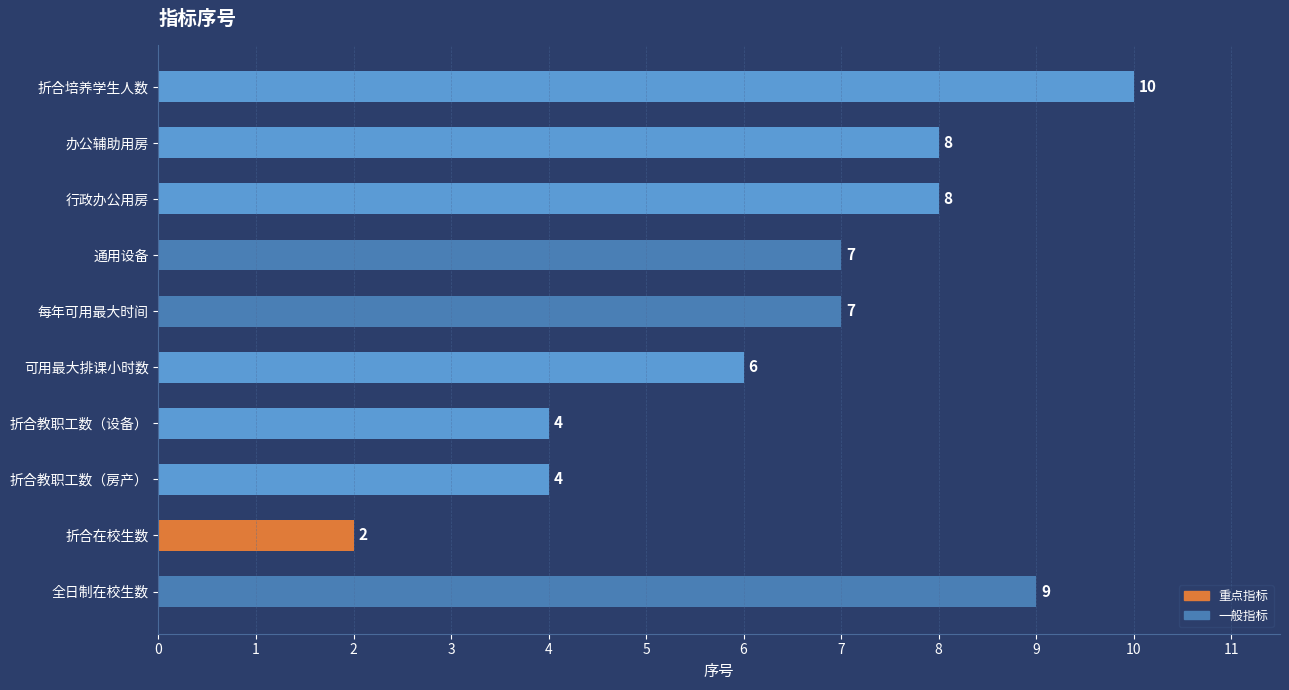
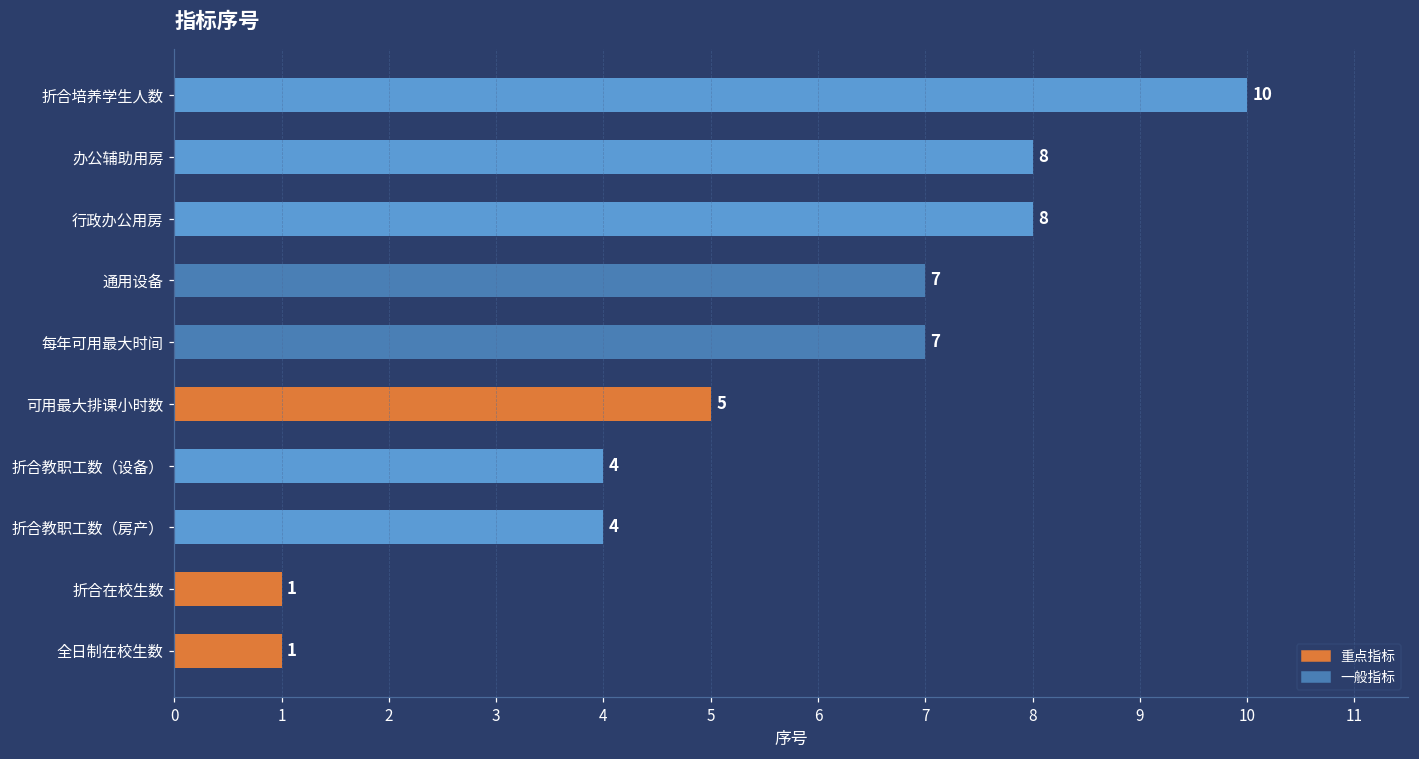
可用最大排课小时数: 6 -> 5
折合在校生数: 2 -> 1
全日制在校生数: 9 -> 1
